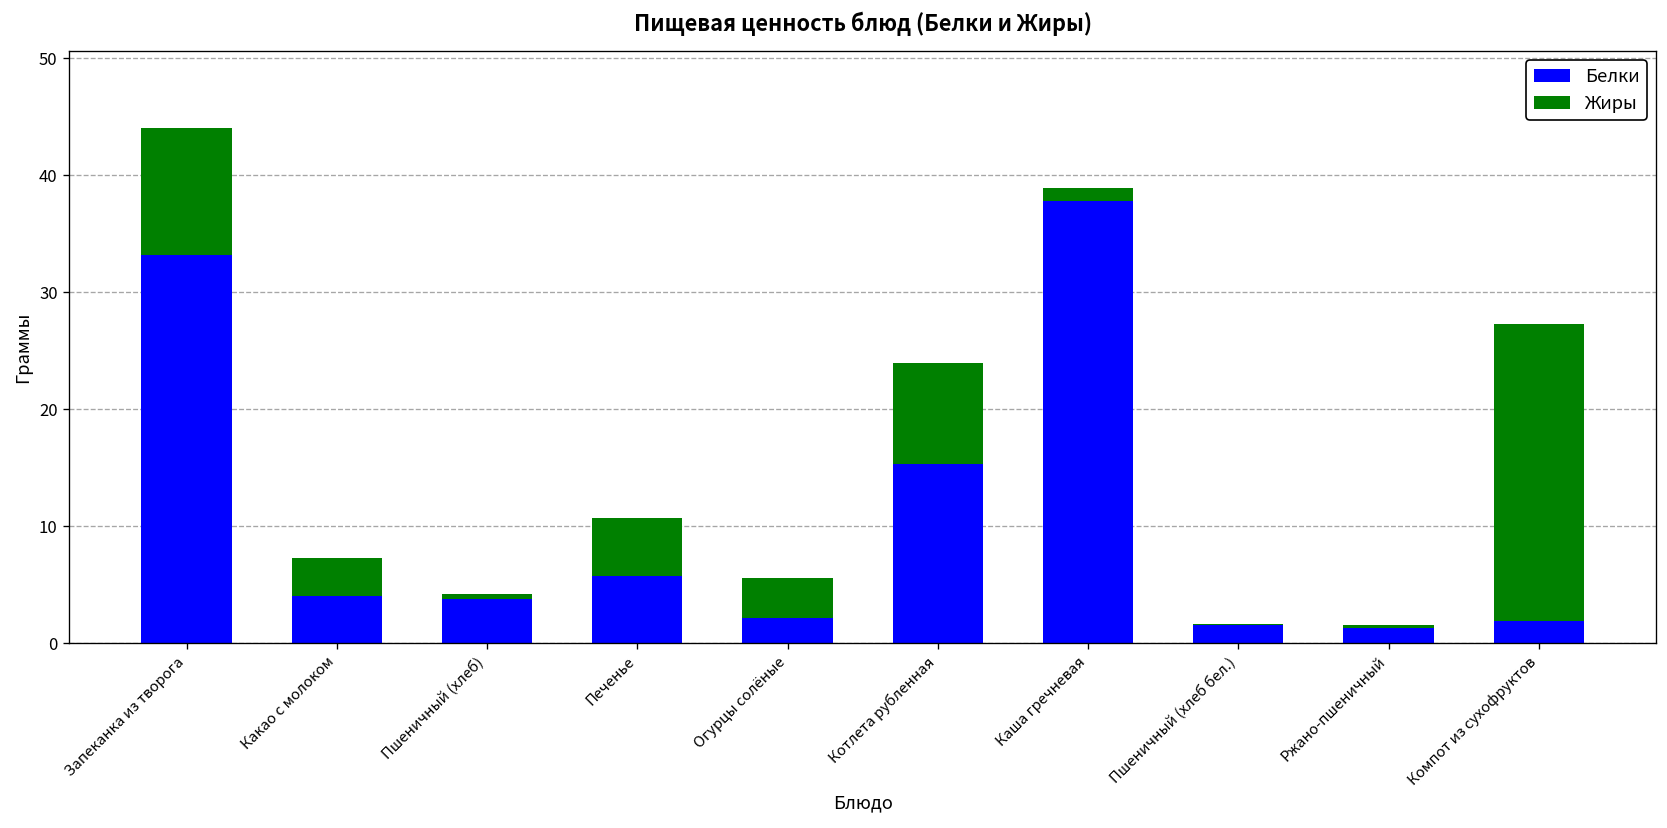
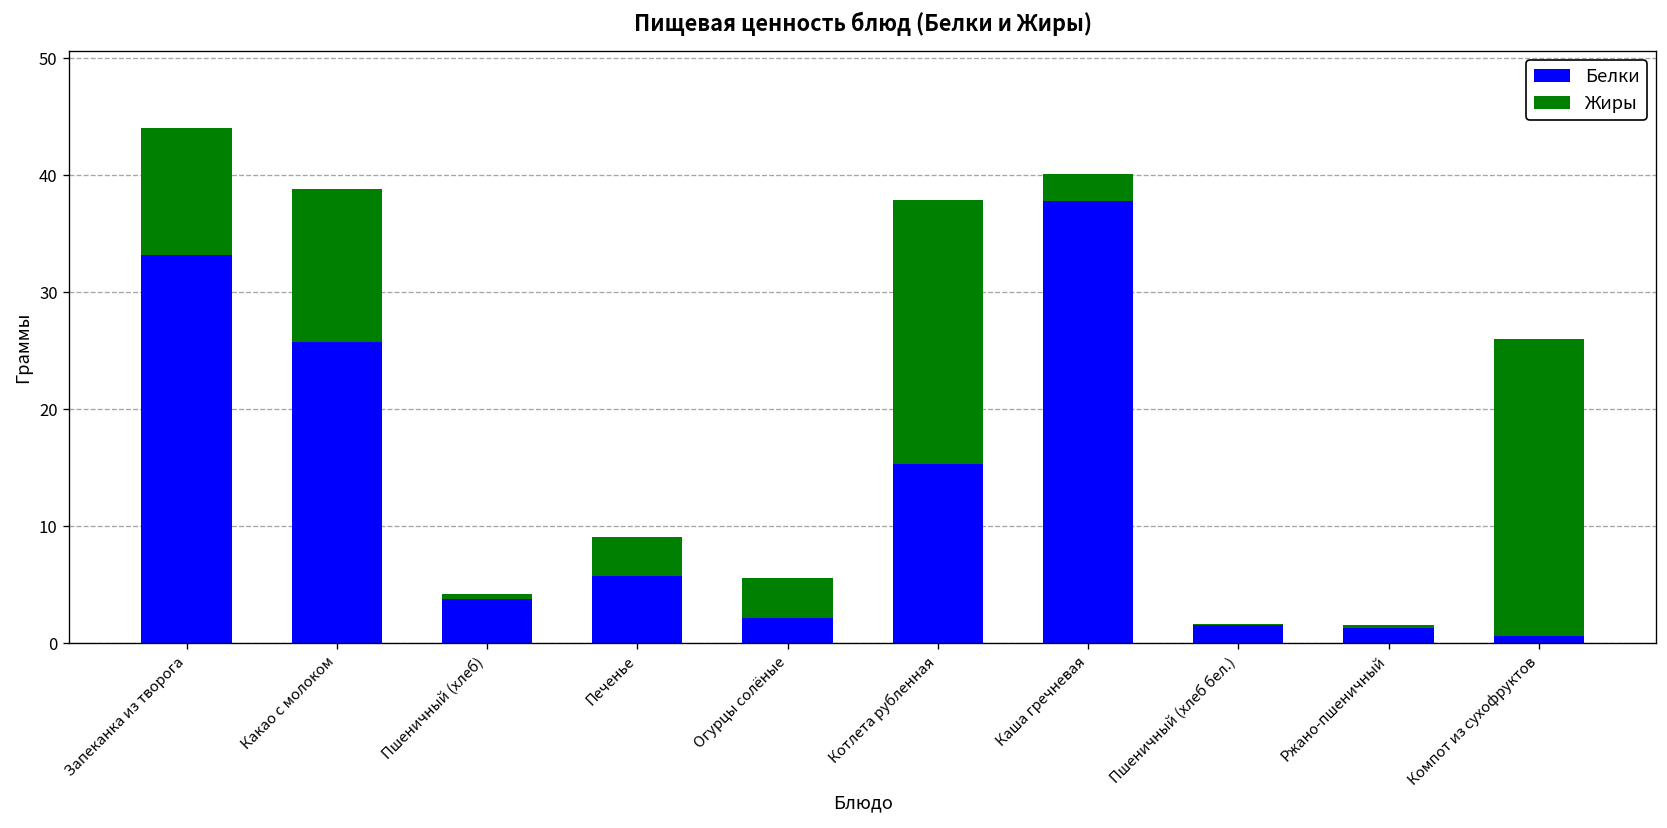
Белки, Какао с молоком: 4 -> 26
Жиры, Какао с молоком: 3 -> 13
Жиры, Печенье: 5 -> 3
Жиры, Котлета рубленная: 9 -> 23
Жиры, Каша гречневая: 1 -> 2
Белки, Компот из сухофруктов: 2 -> 1
